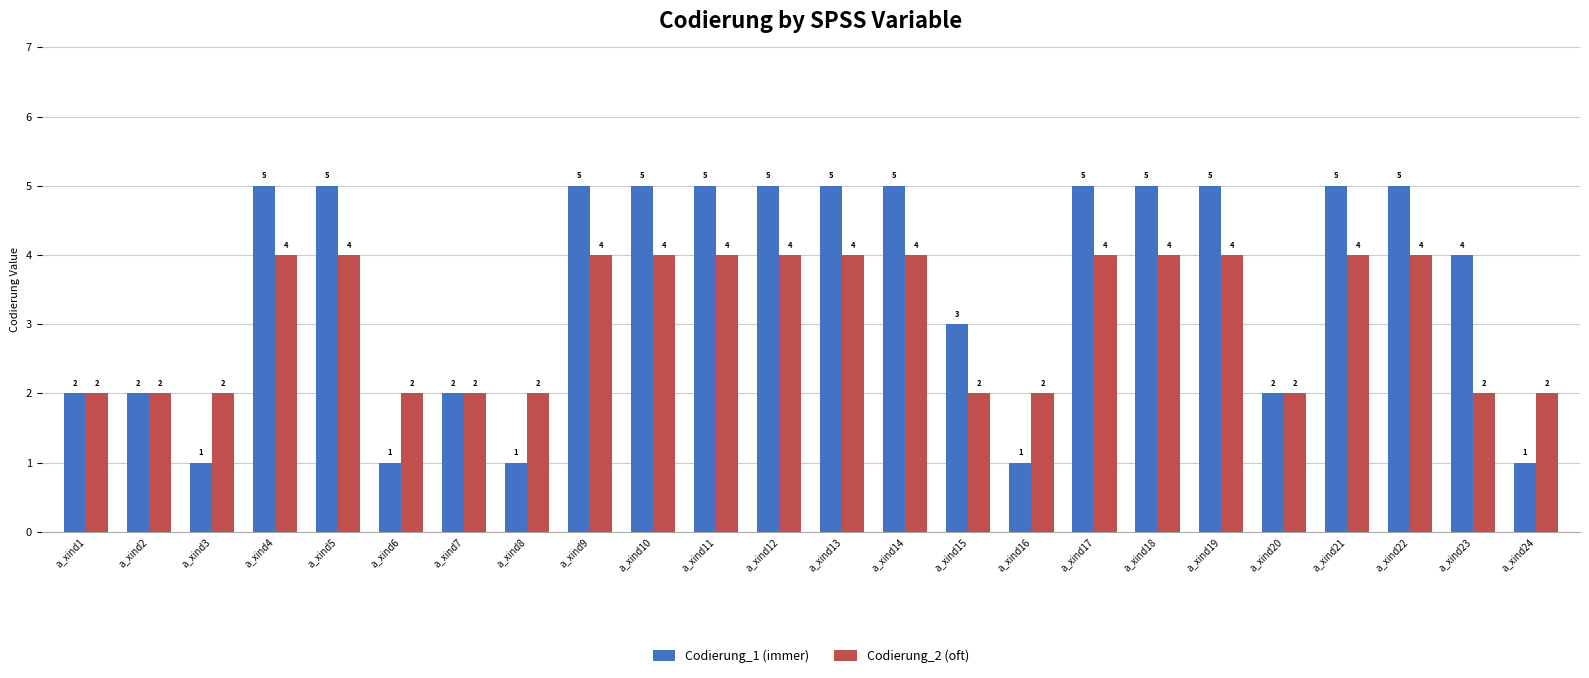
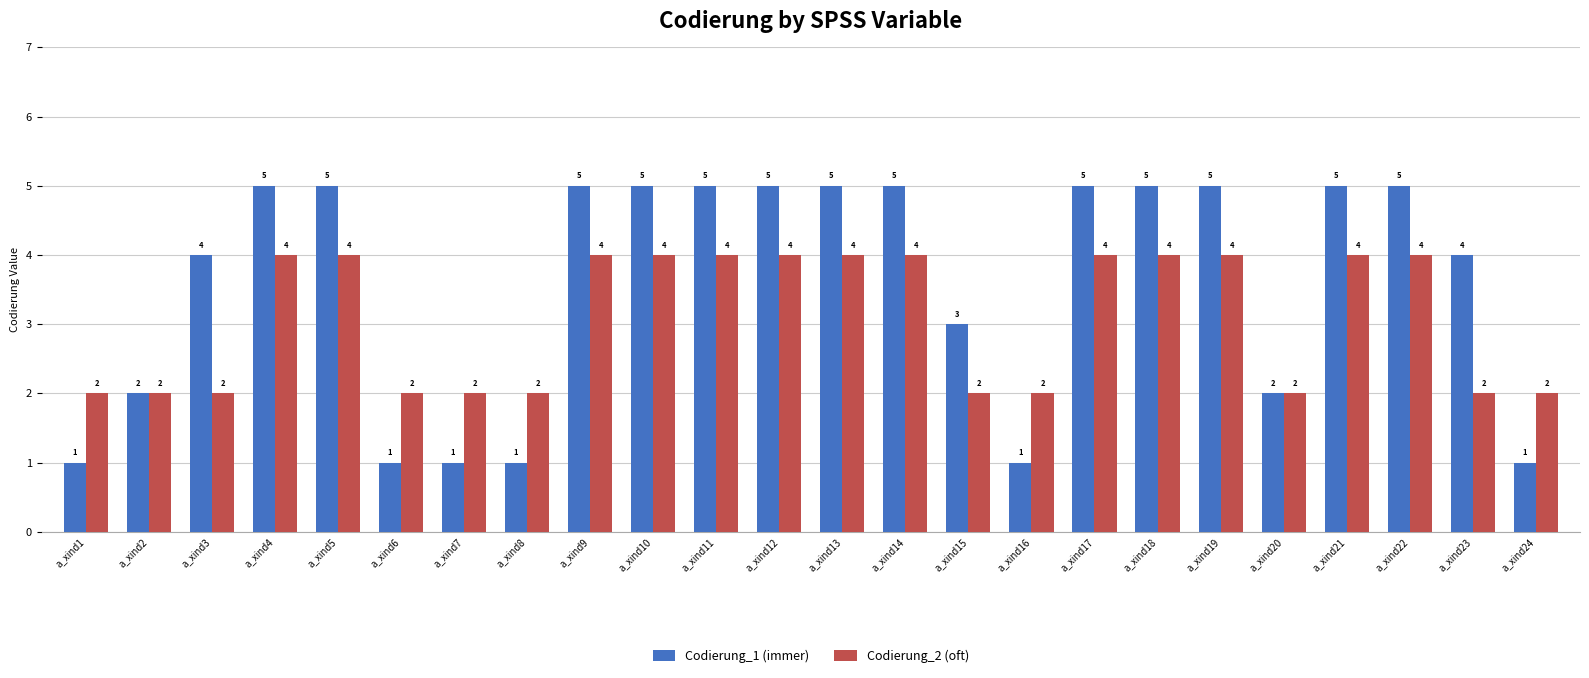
Codierung_1 (immer), a_xind1: 2 -> 1
Codierung_1 (immer), a_xind3: 1 -> 4
Codierung_1 (immer), a_xind7: 2 -> 1
